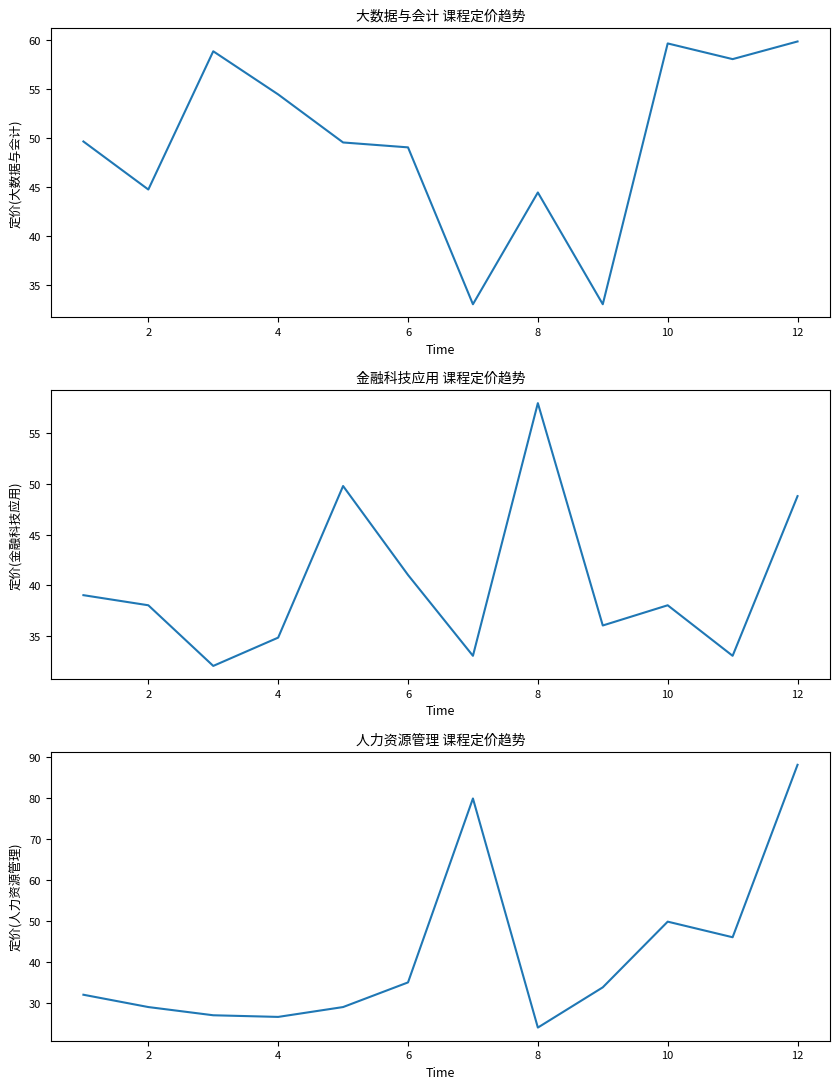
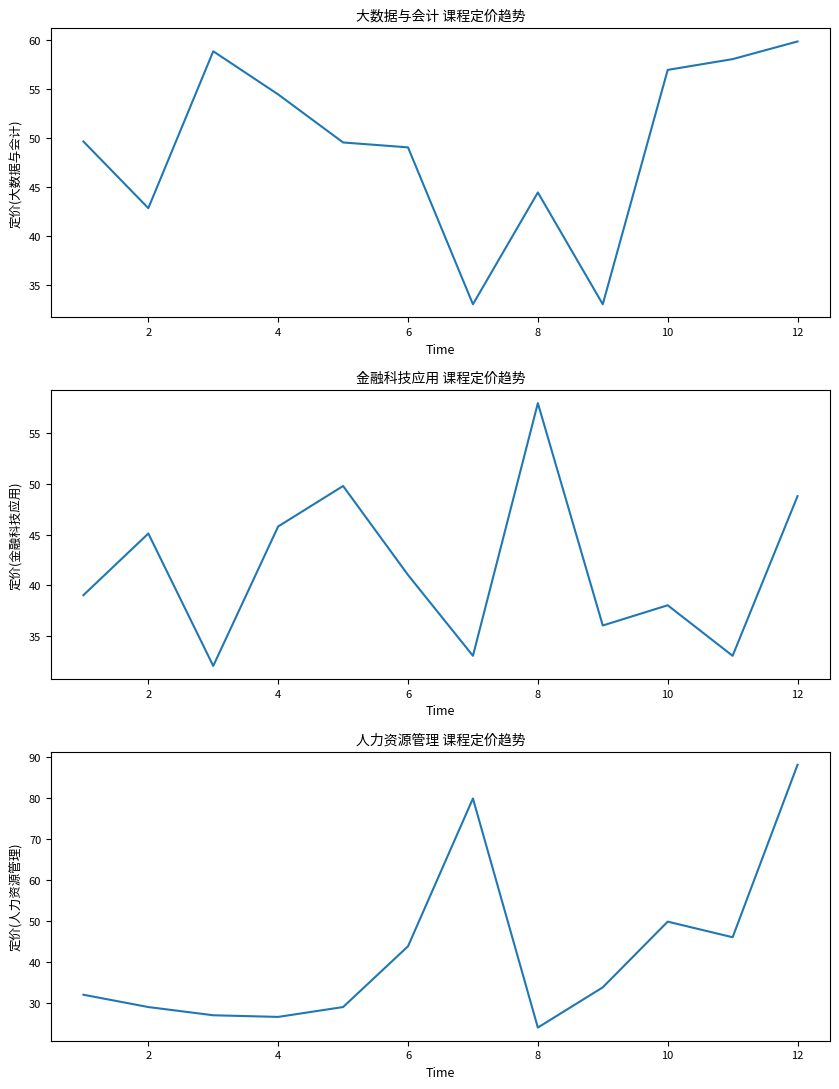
大数据与会计 课程定价趋势, 2: 45 -> 43
大数据与会计 课程定价趋势, 10: 60 -> 57
金融科技应用 课程定价趋势, 2: 38.0 -> 45.1
金融科技应用 课程定价趋势, 4: 34.8 -> 45.8
人力资源管理 课程定价趋势, 6: 35 -> 44
